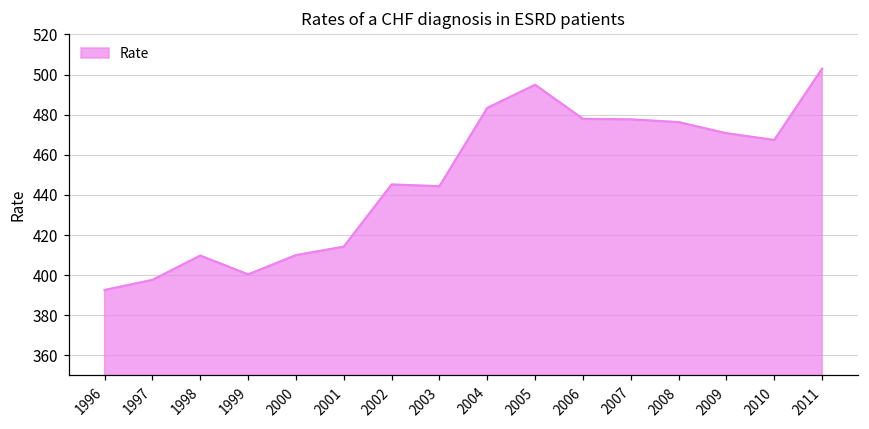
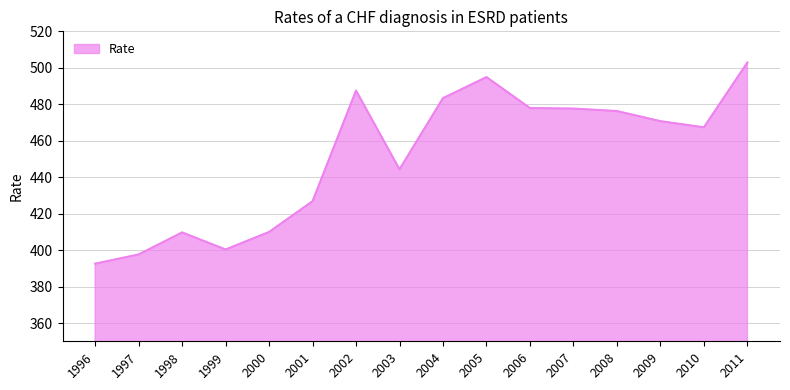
2001: 414 -> 427
2002: 445 -> 487
